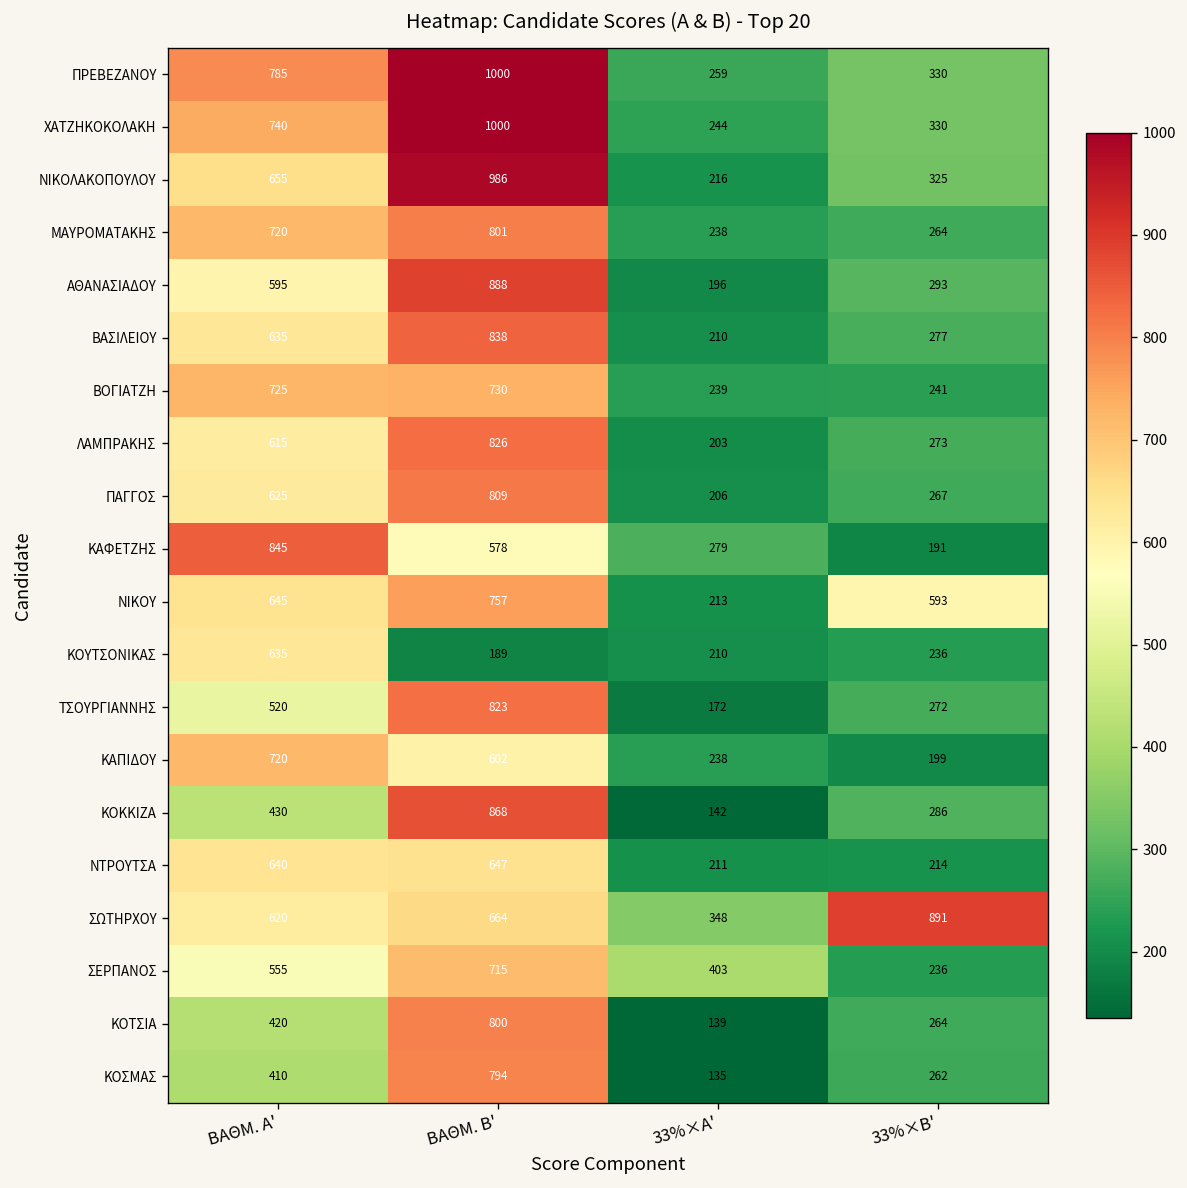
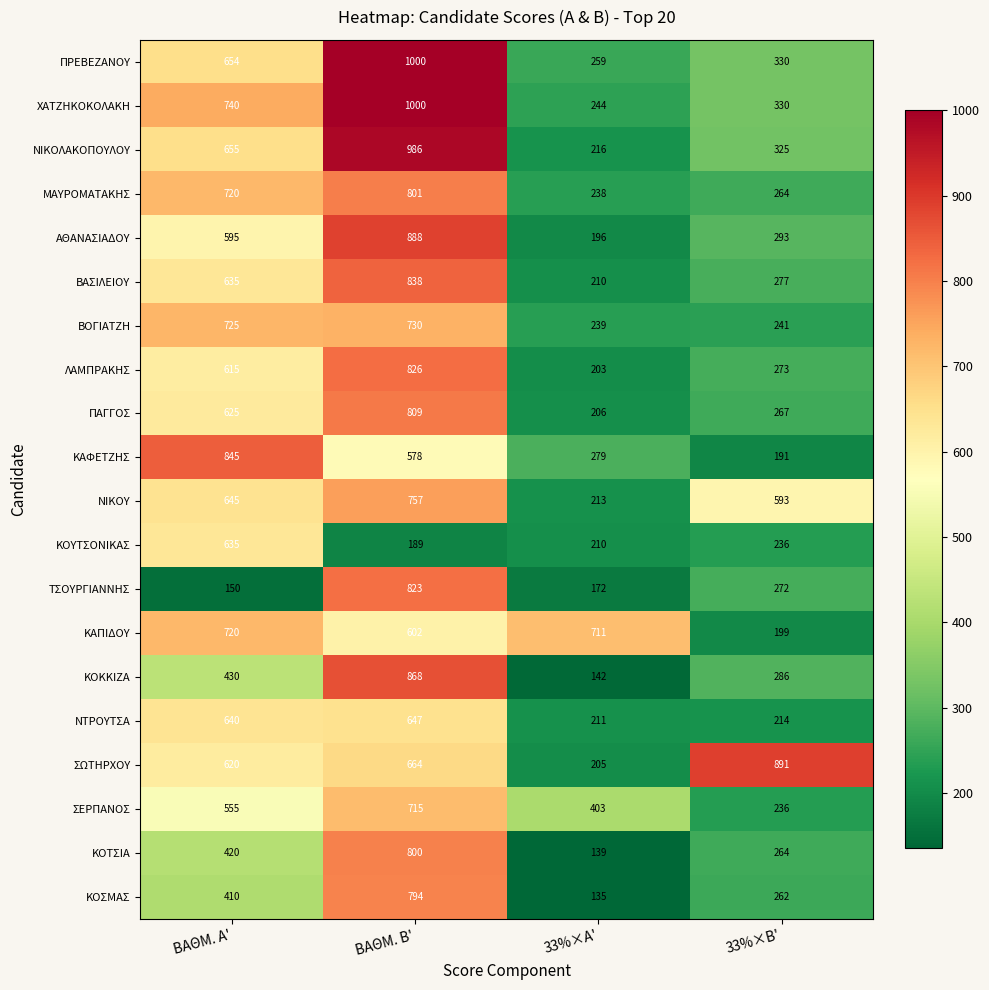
ΠΡΕΒΕΖΑΝΟΥ, ΒΑΘΜ. Α': 785 -> 654
ΤΣΟΥΡΓΙΑΝΝΗΣ, ΒΑΘΜ. Α': 520 -> 150
ΚΑΠΙΔΟΥ, 33%×Α': 238 -> 711
ΣΩΤΗΡΧΟΥ, 33%×Α': 348 -> 205
